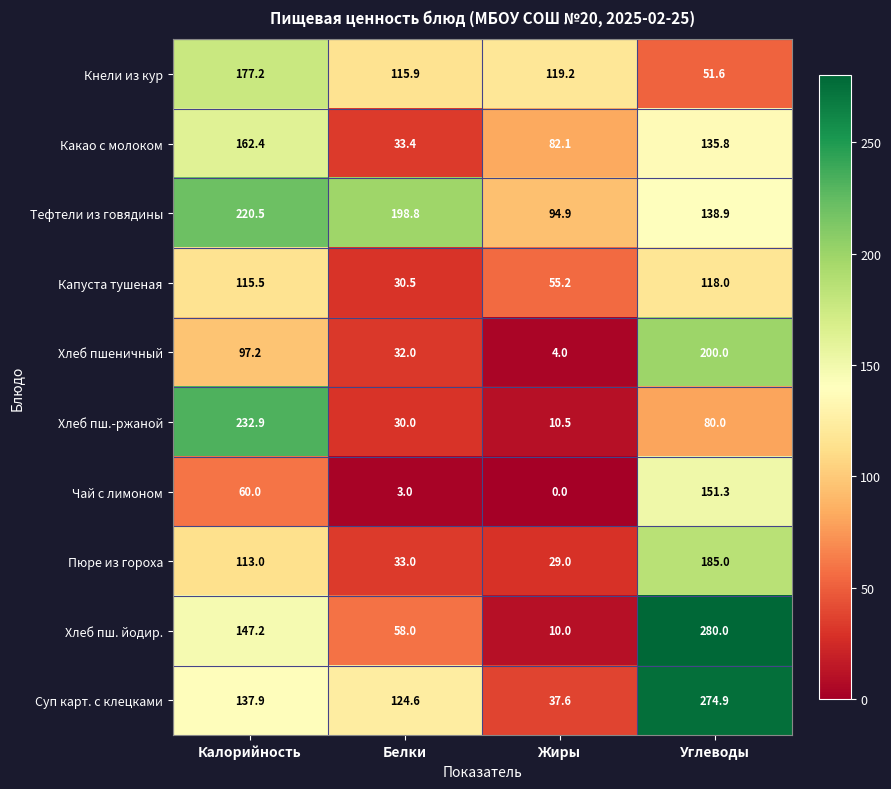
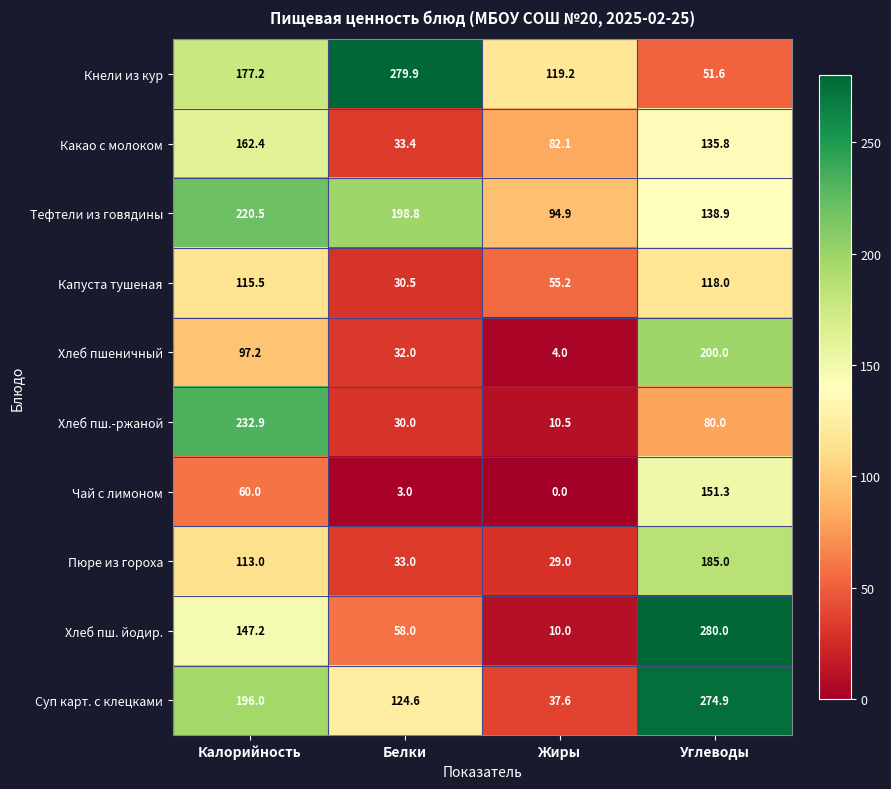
Кнели из кур, Белки: 115.9 -> 279.9
Суп карт. с клецками, Калорийность: 137.9 -> 196.0
